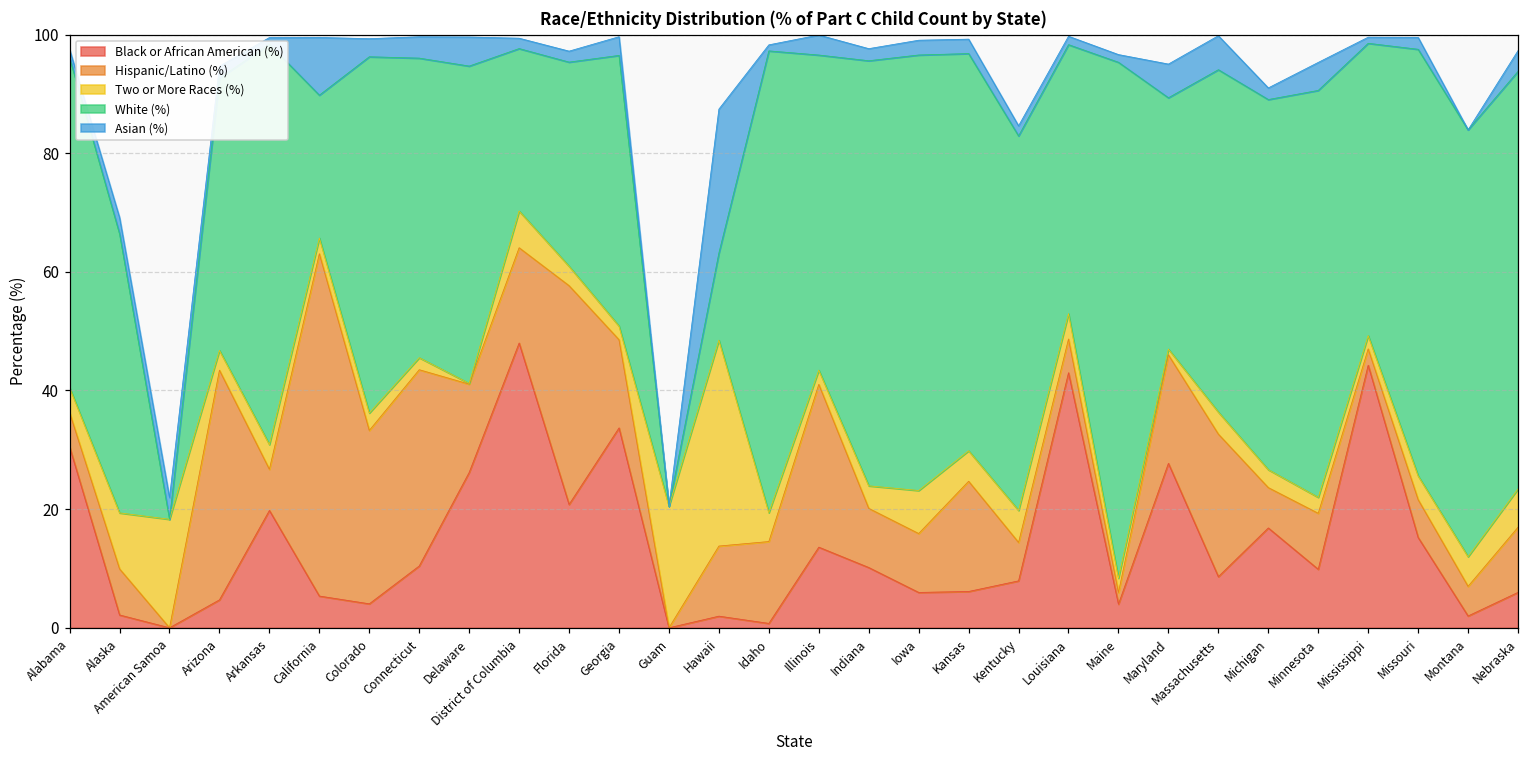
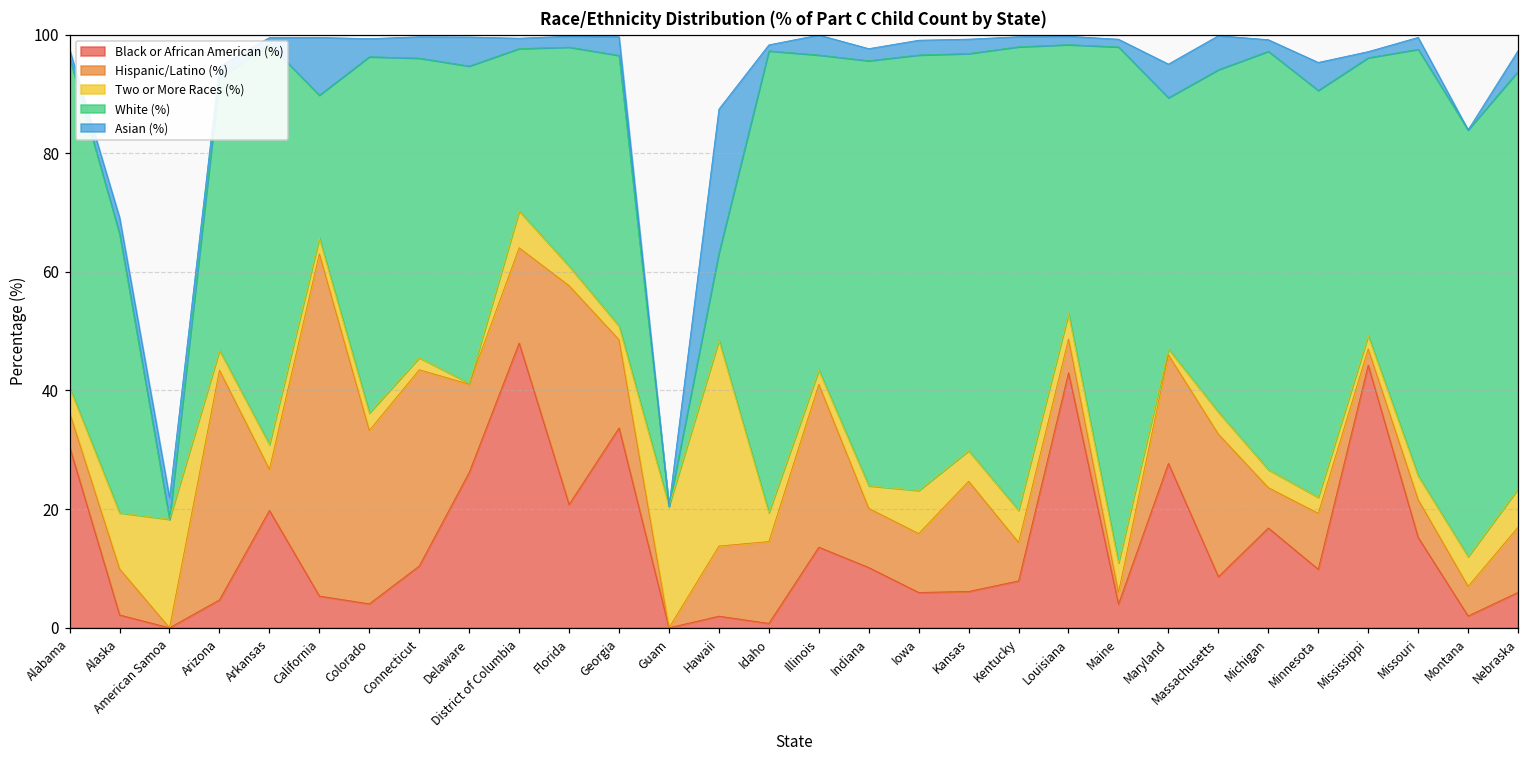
White (%), Florida: 34 -> 37
White (%), Kentucky: 63 -> 78
Two or More Races (%), Maine: 2 -> 5
White (%), Michigan: 62 -> 71
White (%), Mississippi: 49 -> 47
